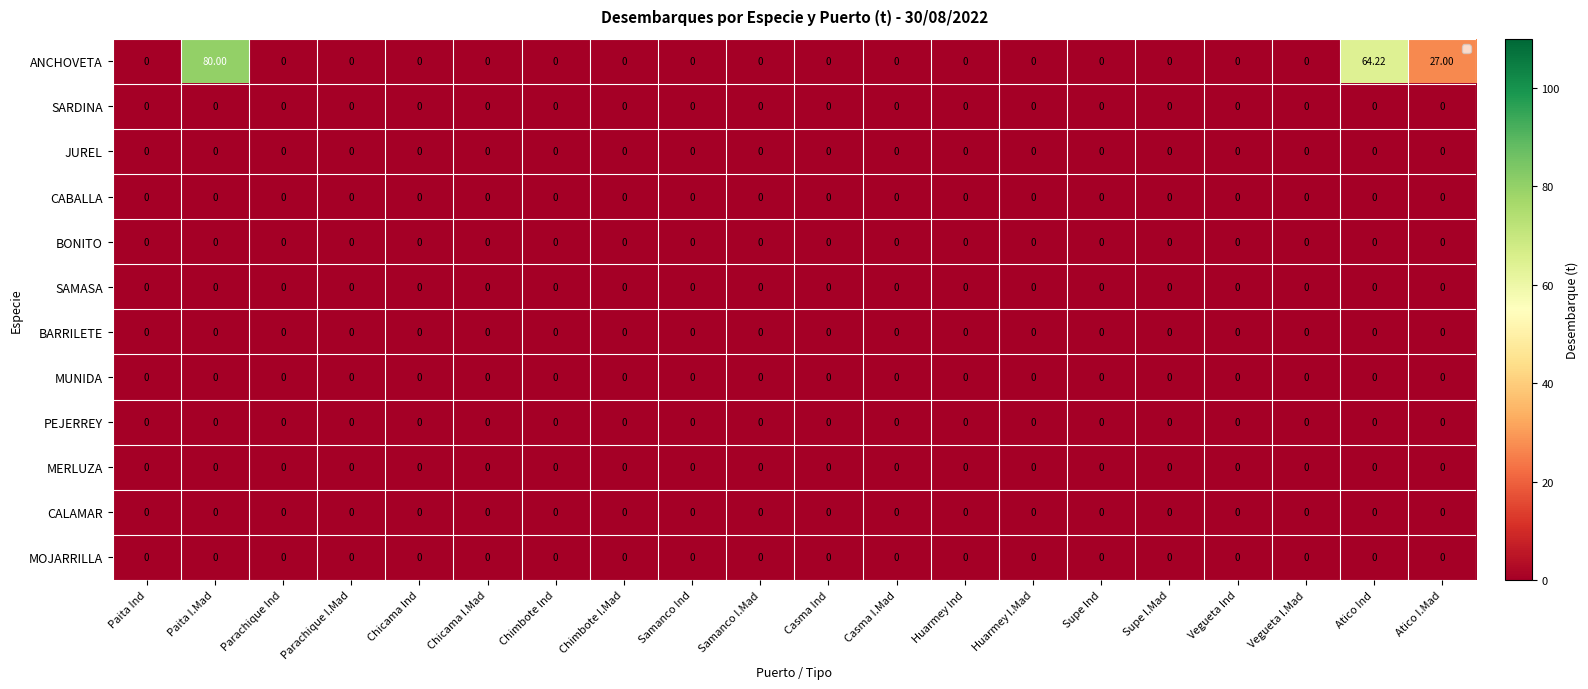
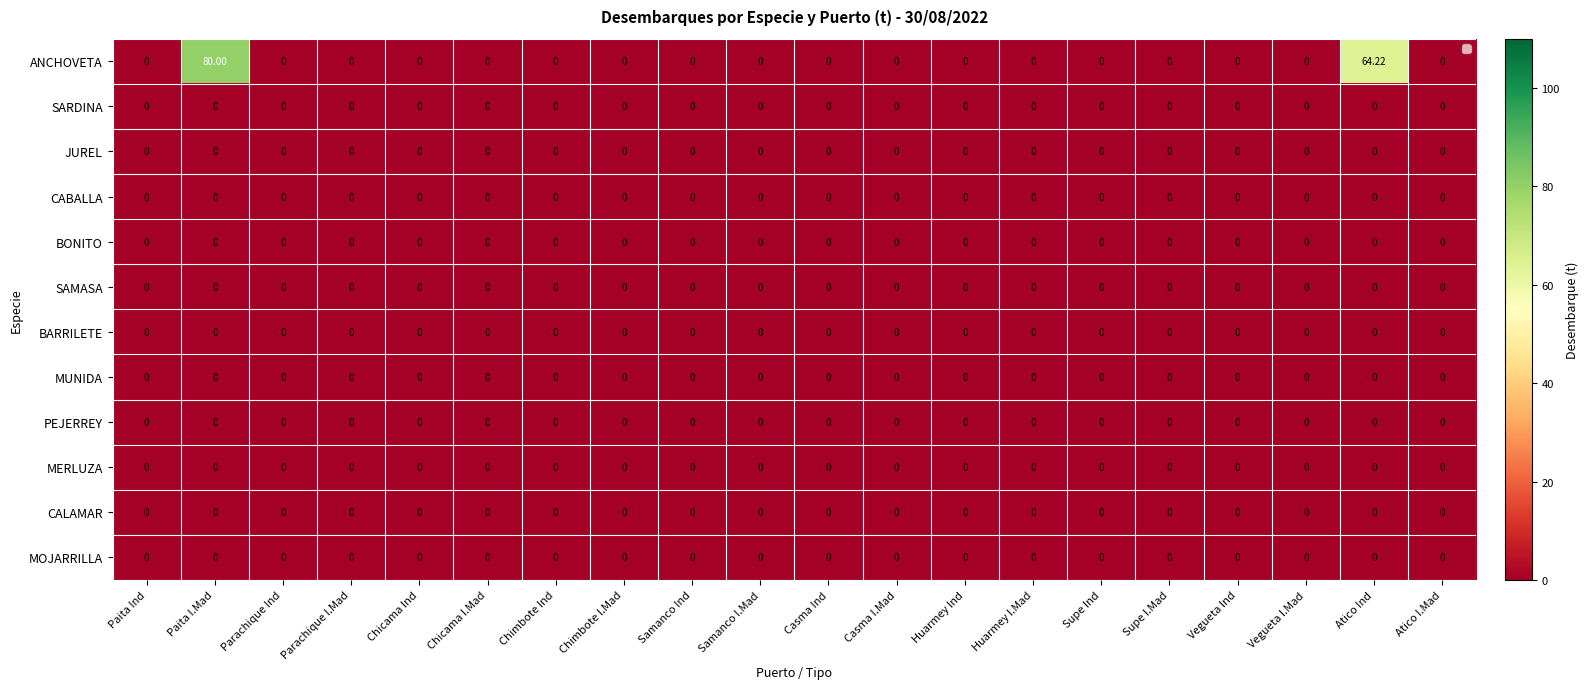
ANCHOVETA, Atico I.Mad: 27.00 -> 0
